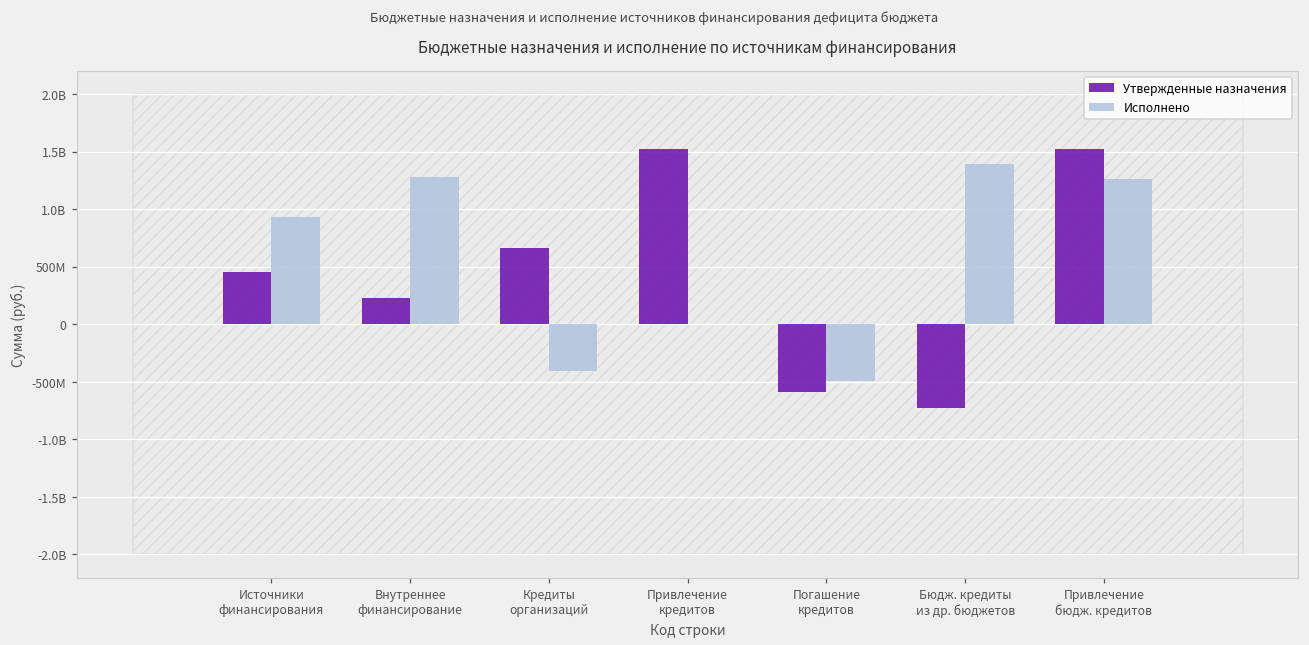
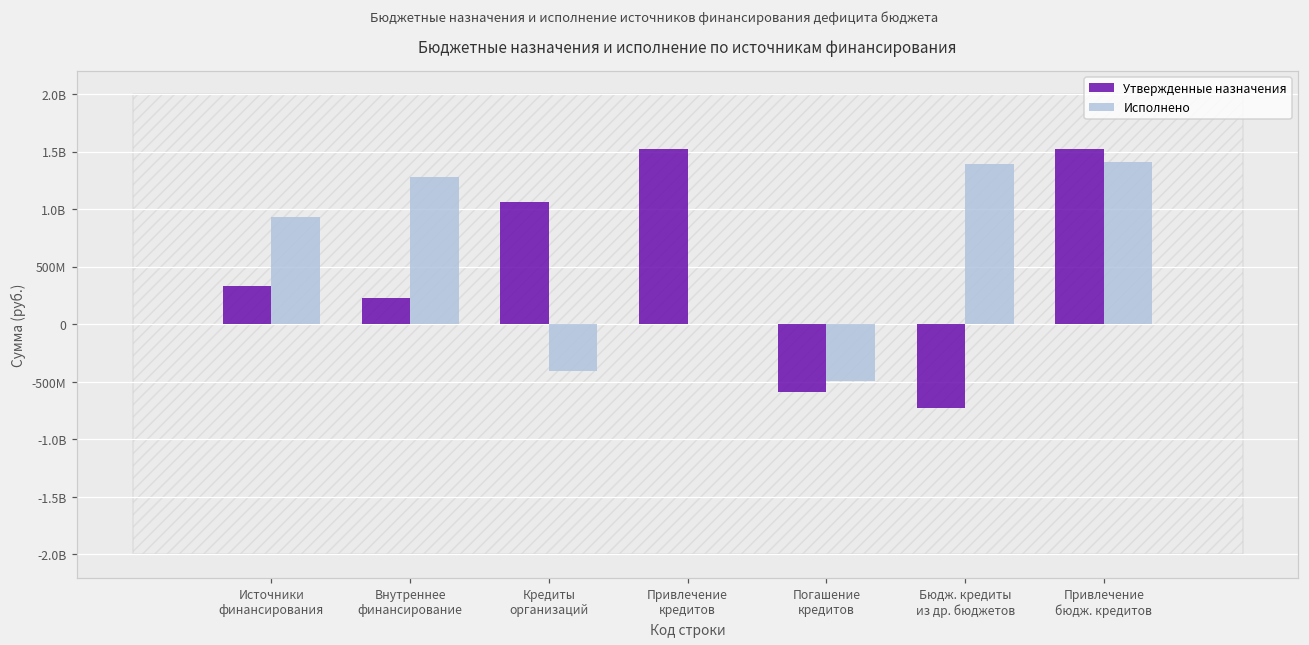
Утвержденные назначения, Источники финансирования: 450000000 -> 340000000
Утвержденные назначения, Кредиты организаций: 660000000 -> 1070000000
Исполнено, Привлечение бюдж. кредитов: 1260000000 -> 1410000000
